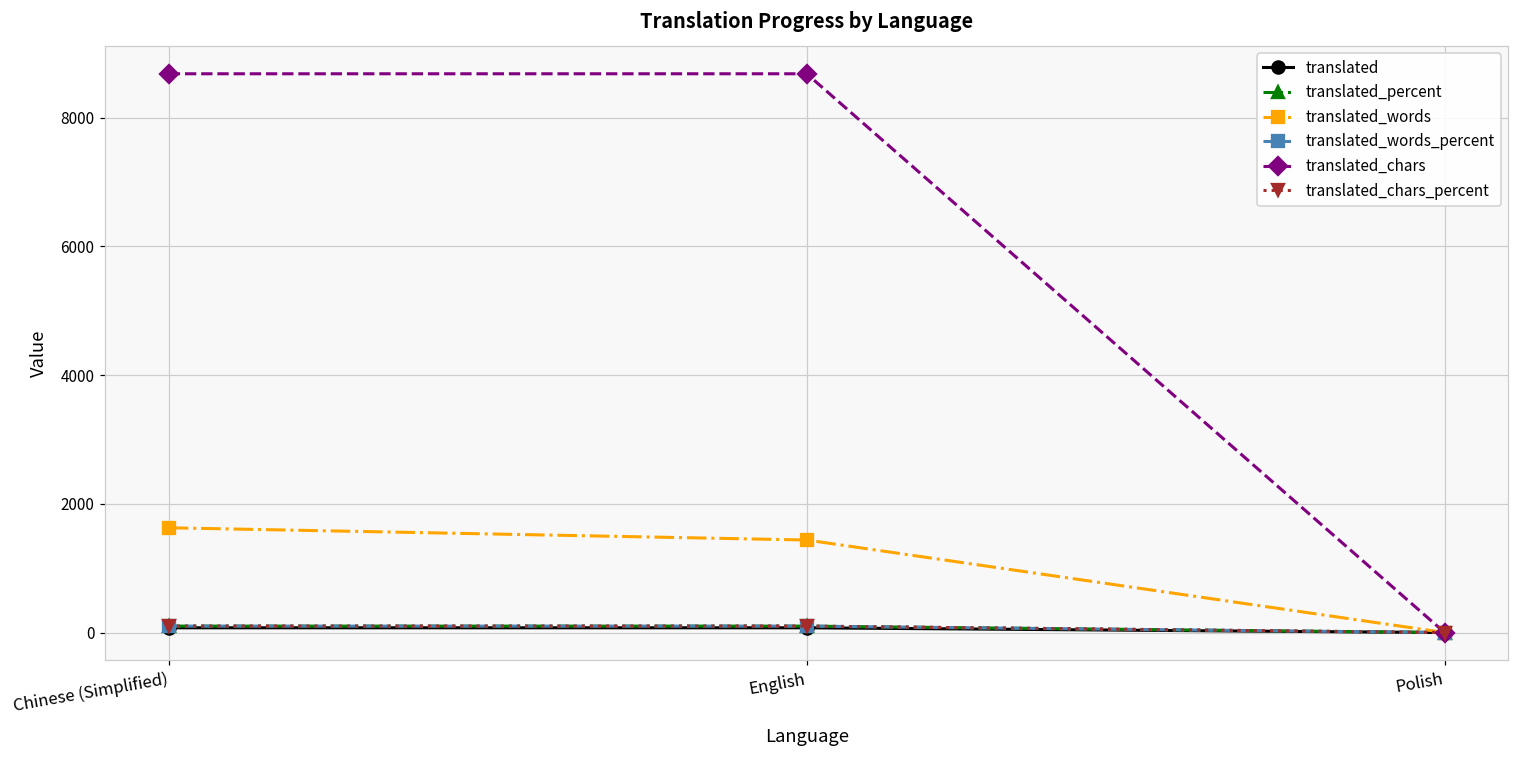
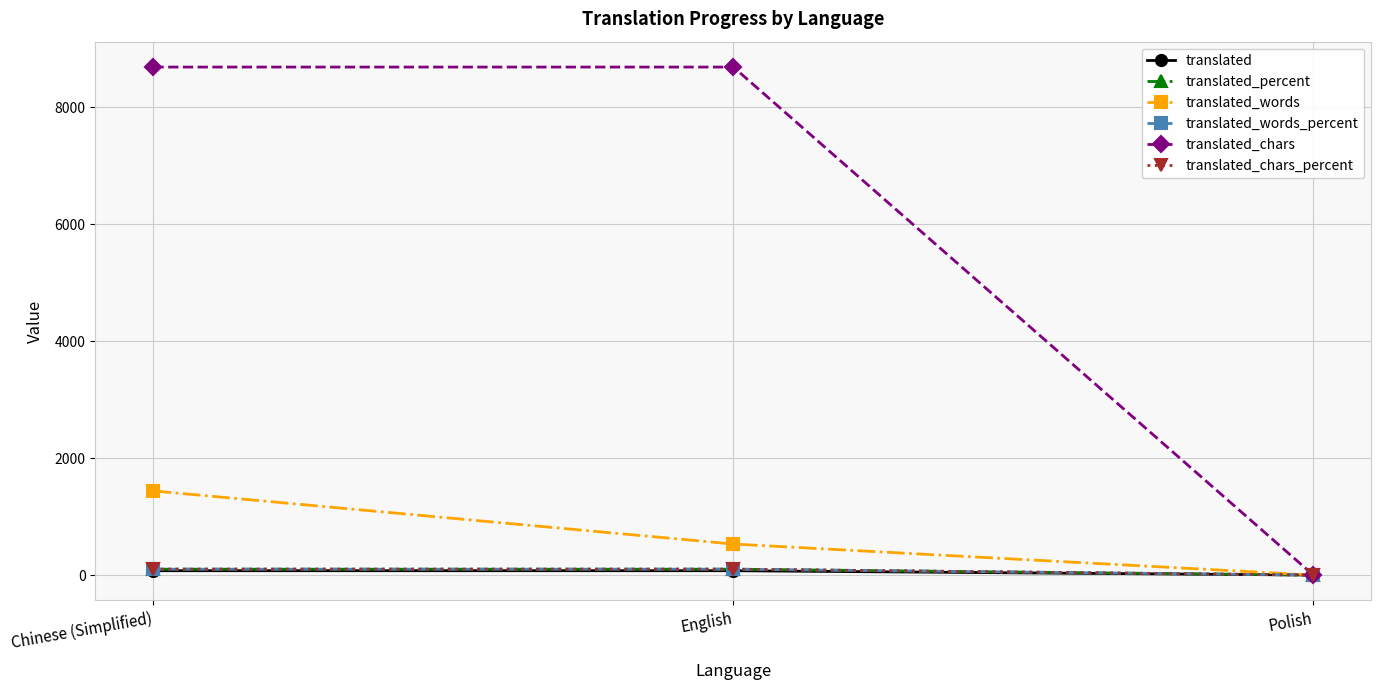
translated_words, Chinese (Simplified): 1600 -> 1400
translated_words, English: 1400 -> 500
